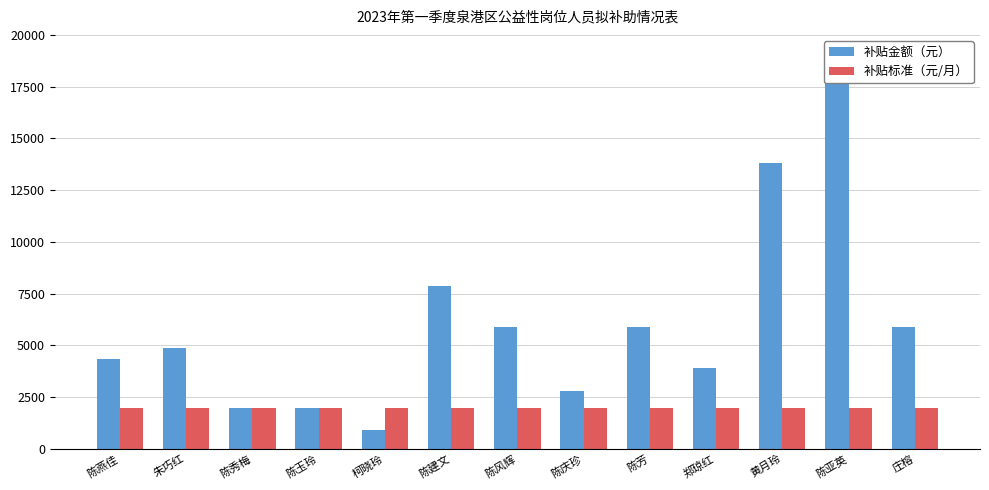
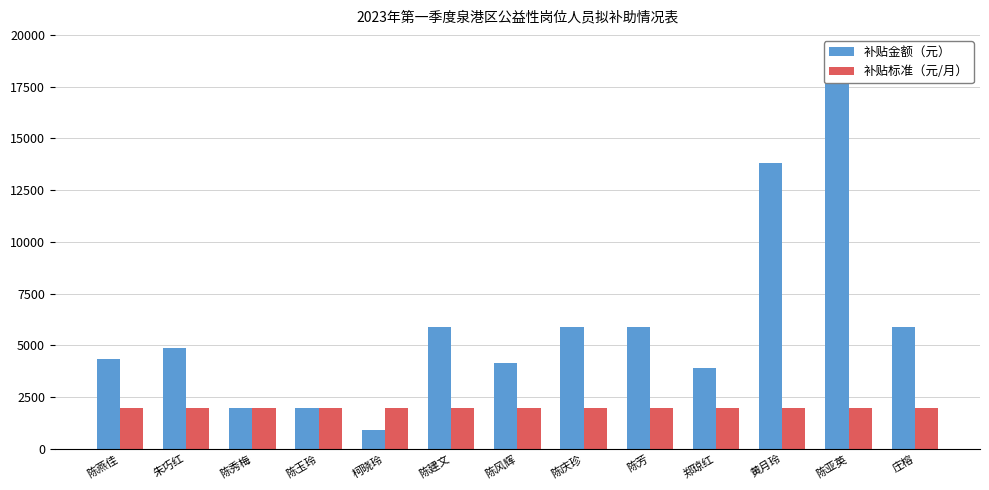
补贴金额（元）, 陈建文: 7900 -> 5900
补贴金额（元）, 陈风辉: 5900 -> 4200
补贴金额（元）, 陈庆珍: 2800 -> 5900
